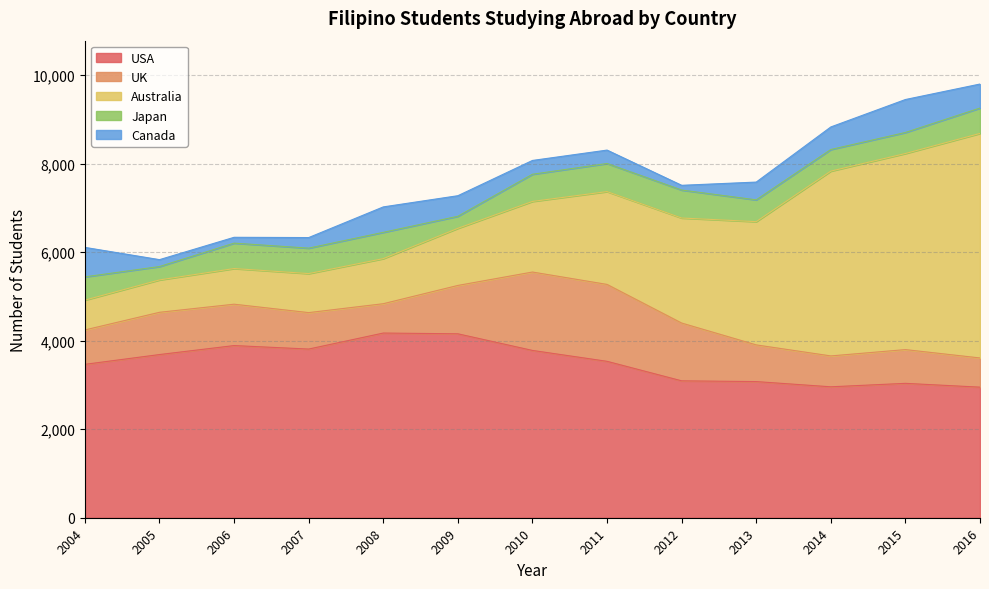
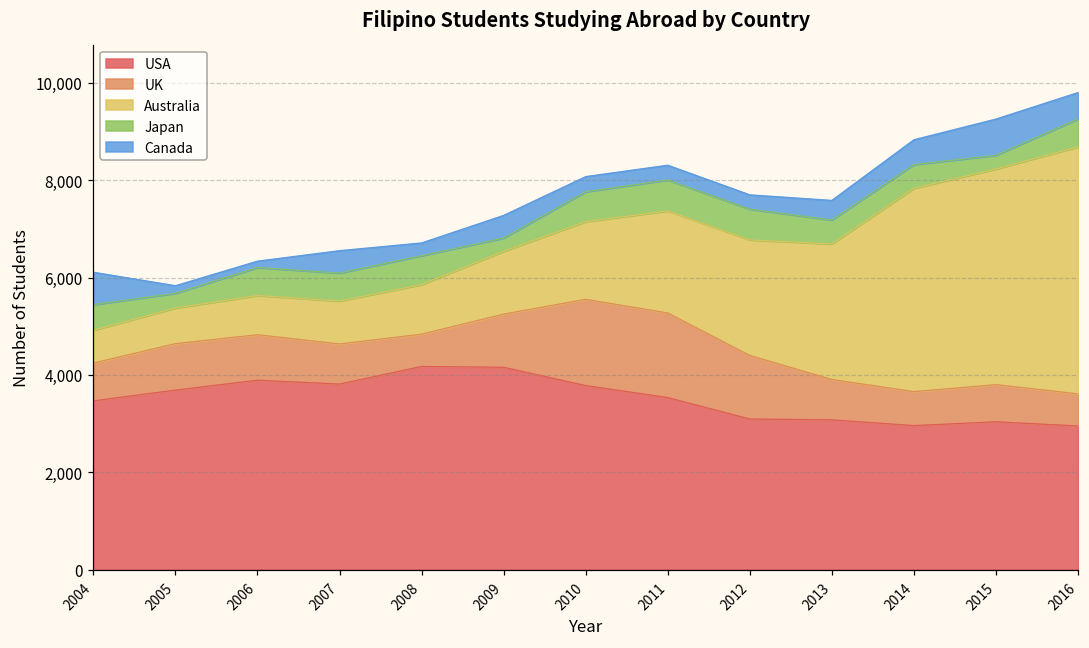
Canada, 2007: 200 -> 500
Canada, 2008: 600 -> 300
Canada, 2012: 100 -> 300
Japan, 2015: 500 -> 300
